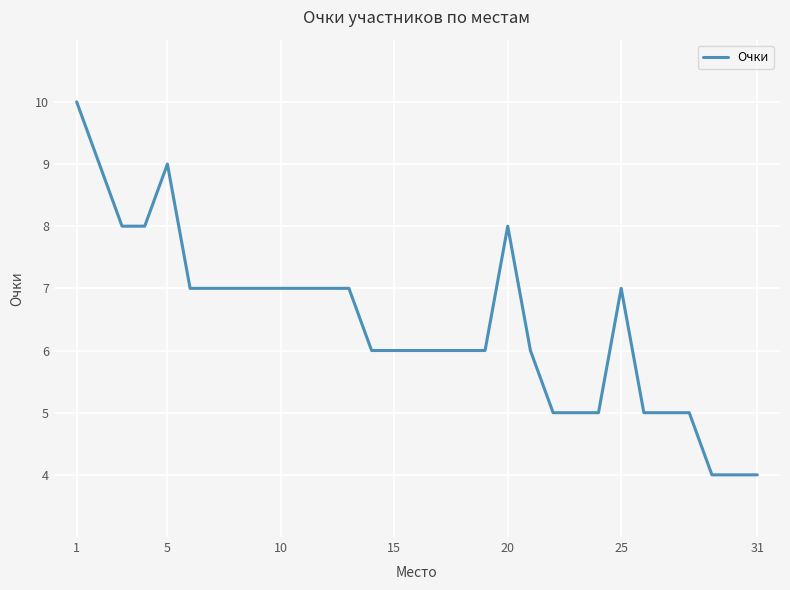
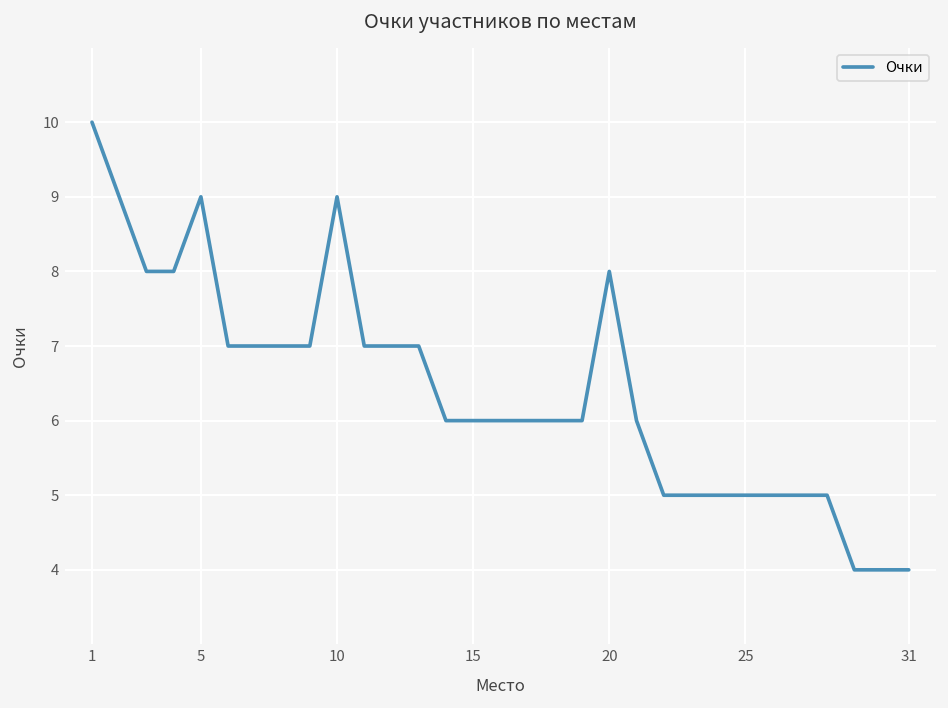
10: 7 -> 9
25: 7 -> 5
